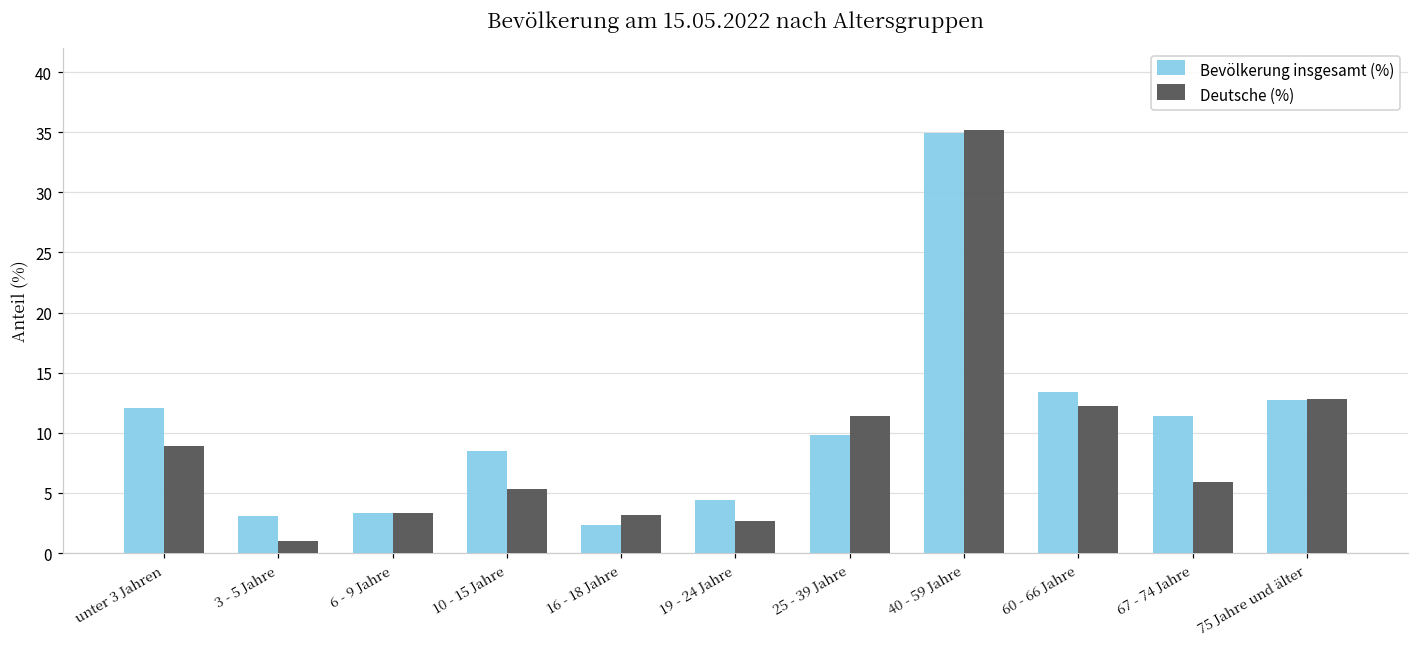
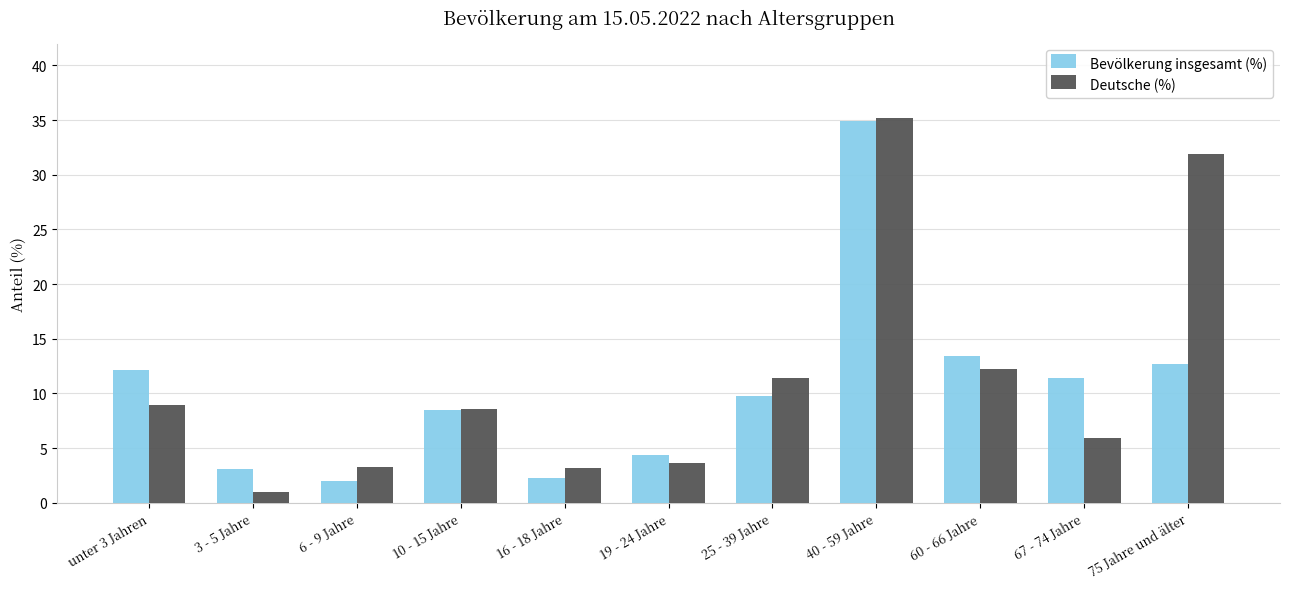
Bevölkerung insgesamt (%), 6 - 9 Jahre: 3.3 -> 2.0
Deutsche (%), 10 - 15 Jahre: 5.3 -> 8.6
Deutsche (%), 19 - 24 Jahre: 2.7 -> 3.6
Deutsche (%), 75 Jahre und älter: 12.8 -> 31.9
